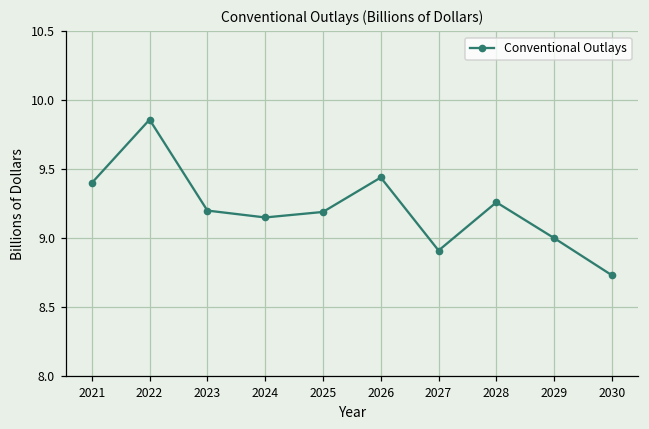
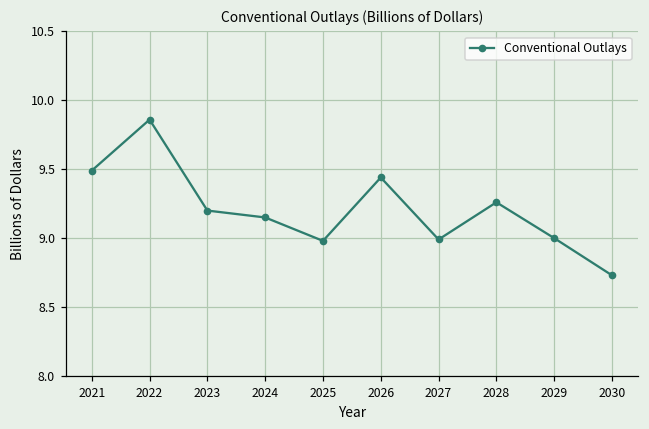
2021: 9.40 -> 9.49
2025: 9.19 -> 8.98
2027: 8.91 -> 8.99
